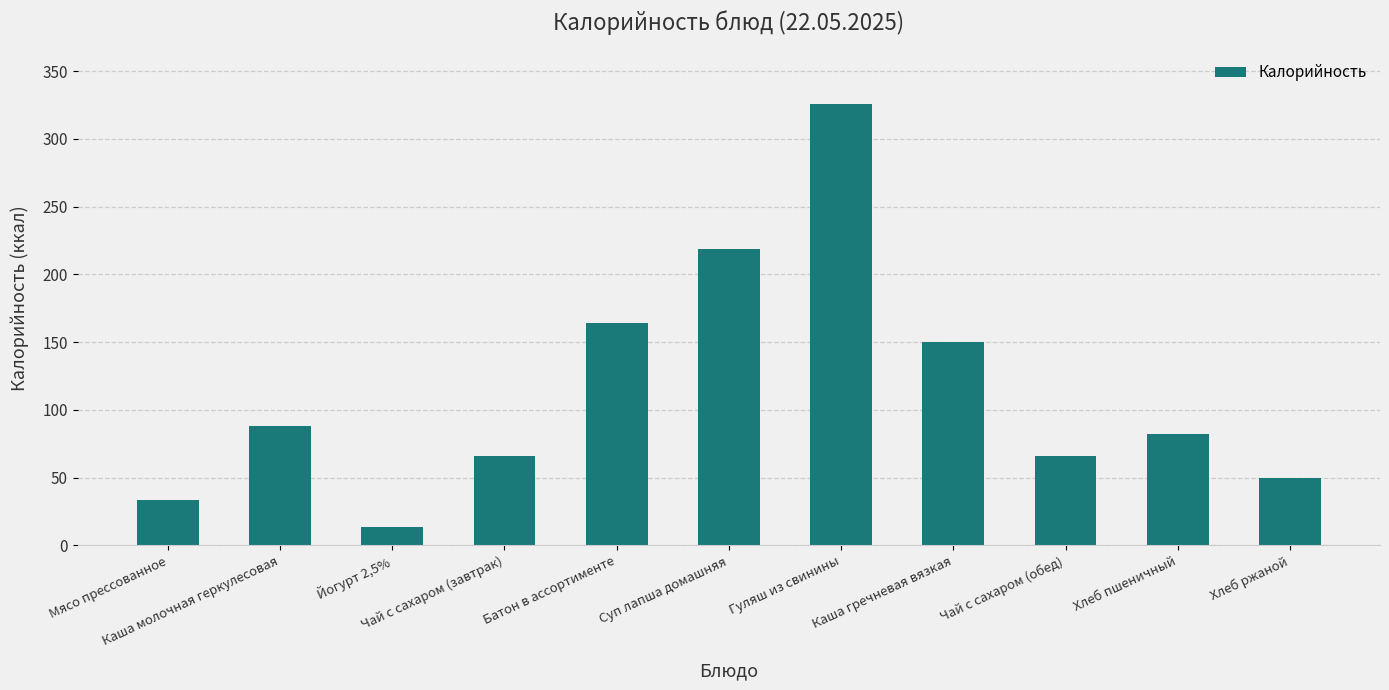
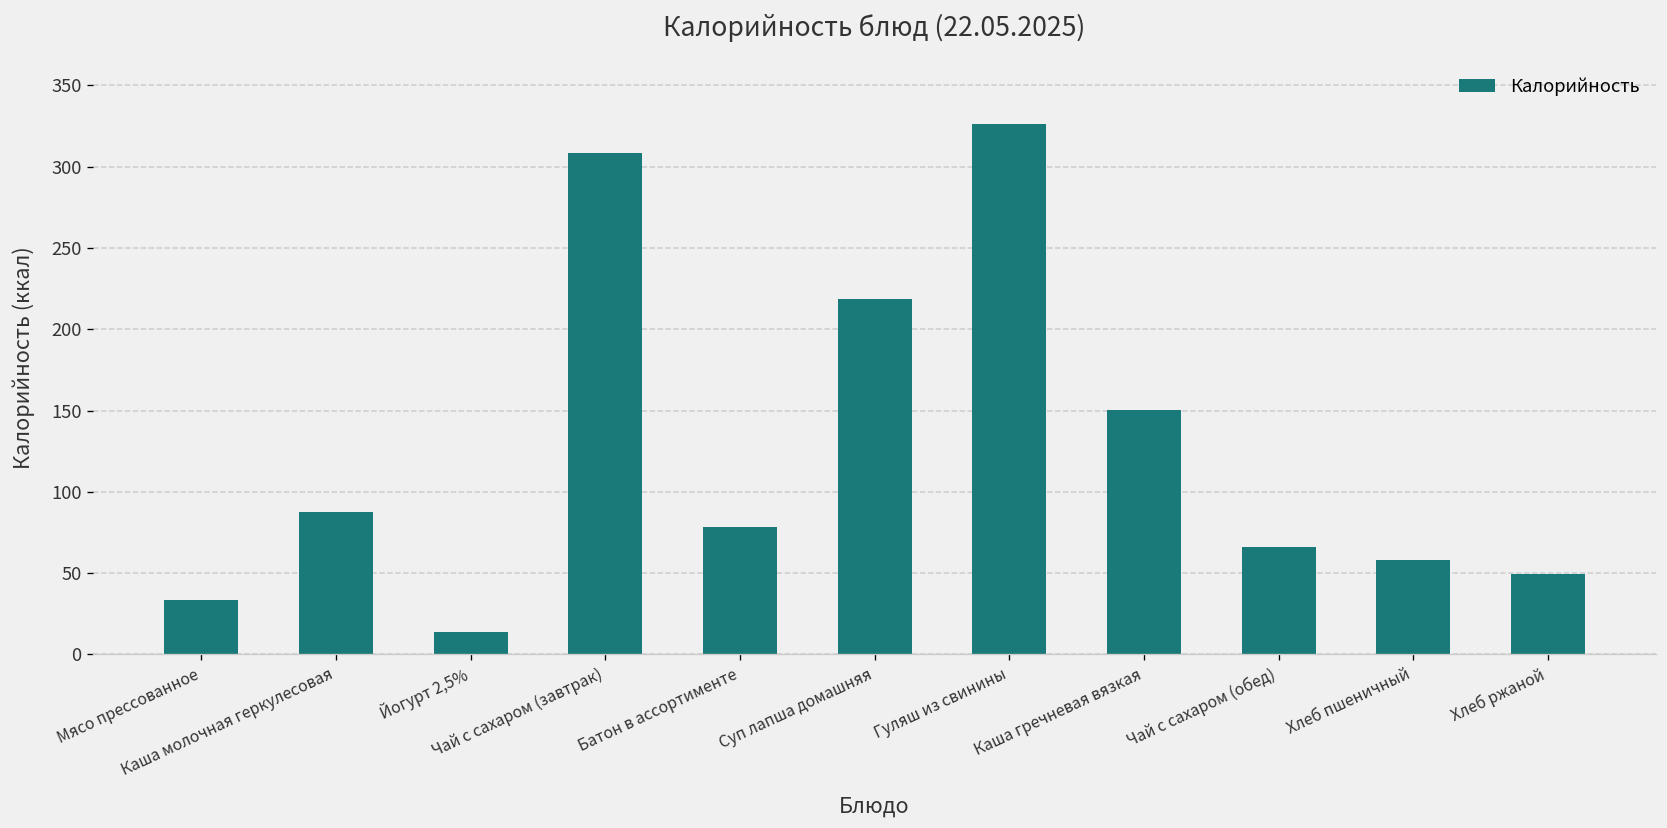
Чай с сахаром (завтрак): 66 -> 308
Батон в ассортименте: 164 -> 79
Хлеб пшеничный: 82 -> 58
